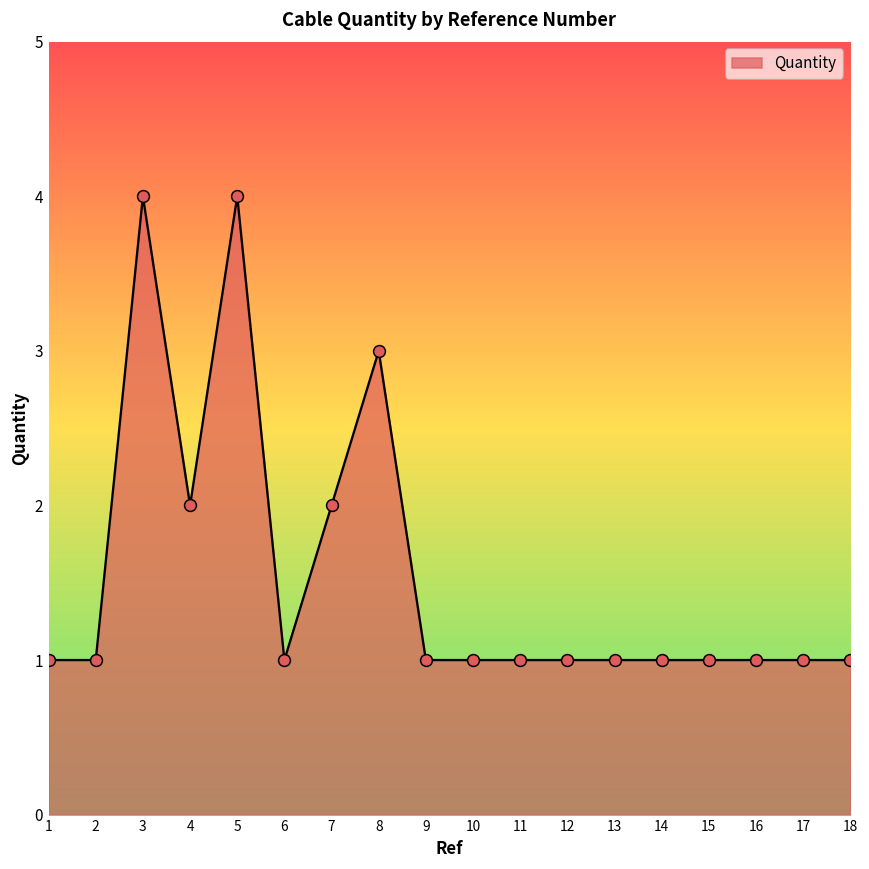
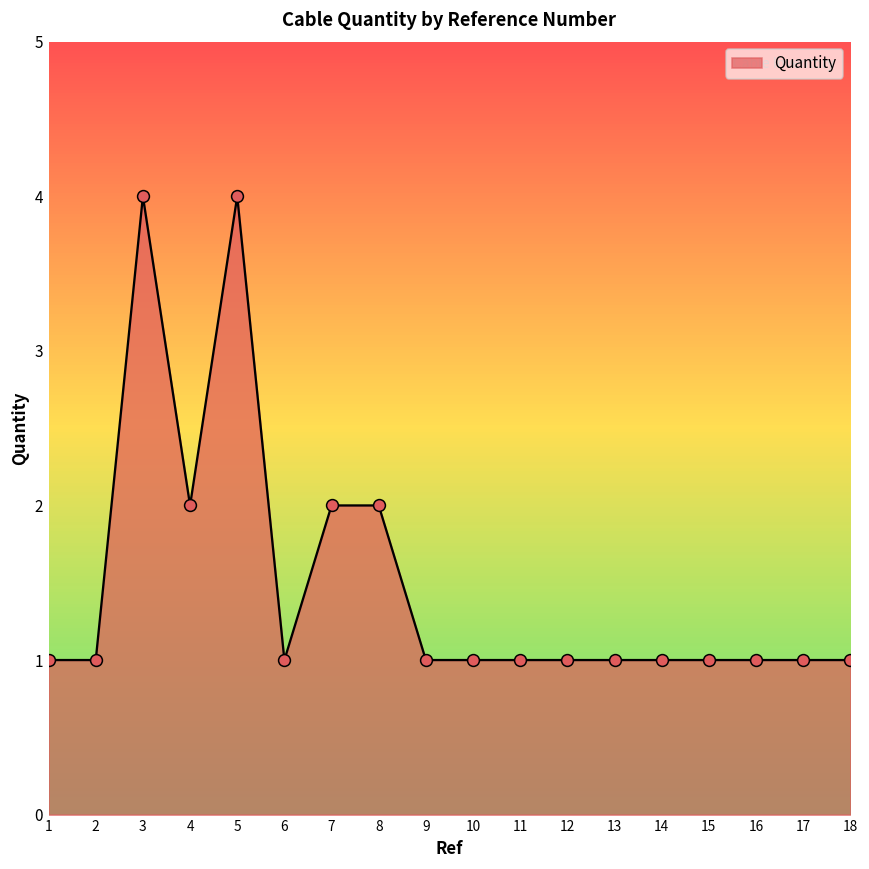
8: 3 -> 2
